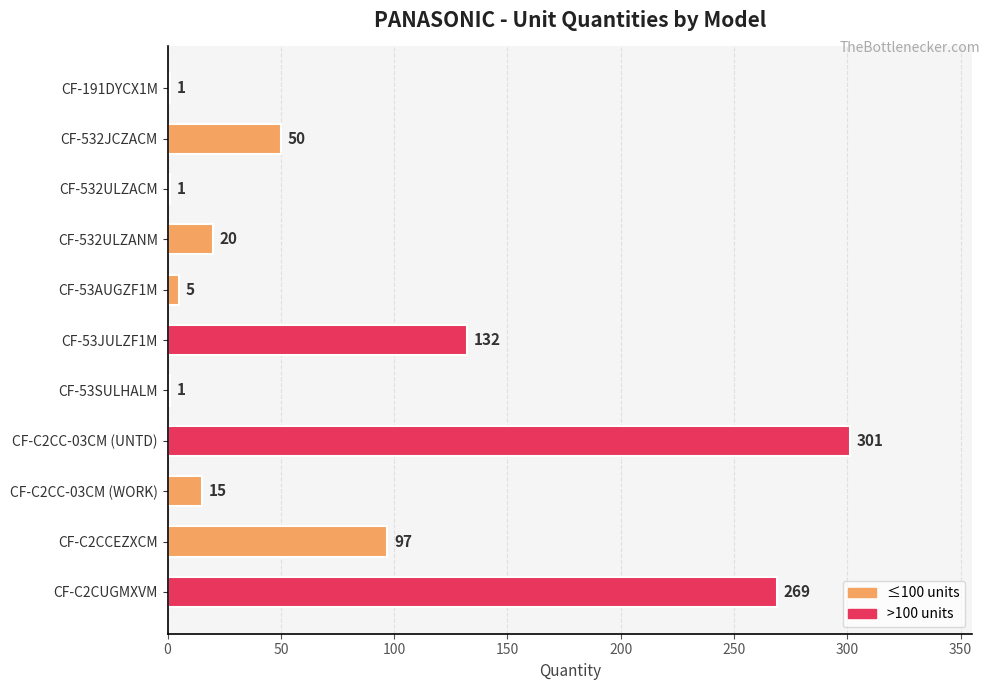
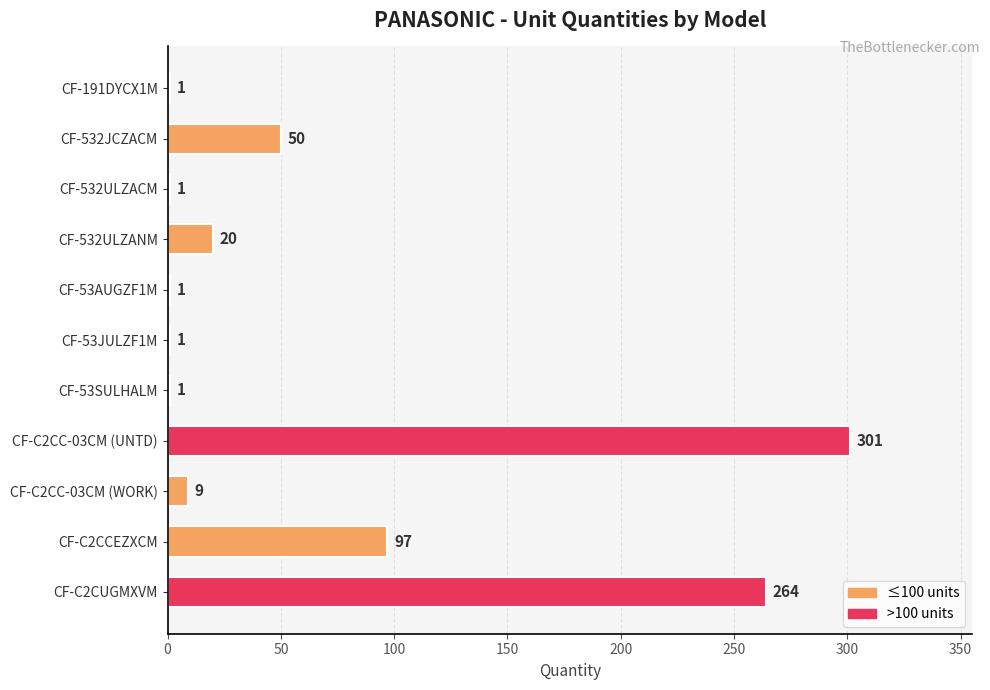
CF-53AUGZF1M: 5 -> 1
CF-53JULZF1M: 132 -> 1
CF-C2CC-03CM (WORK): 15 -> 9
CF-C2CUGMXVM: 269 -> 264
